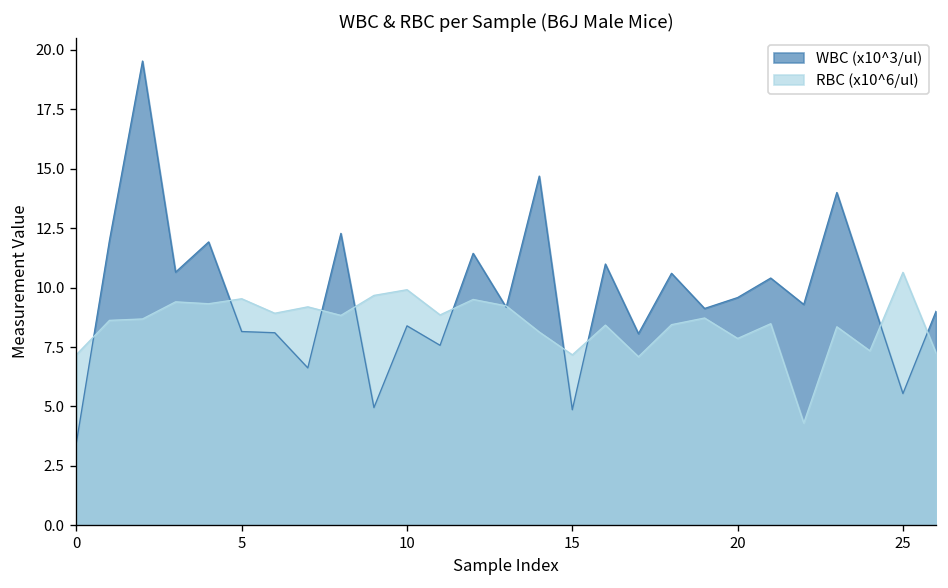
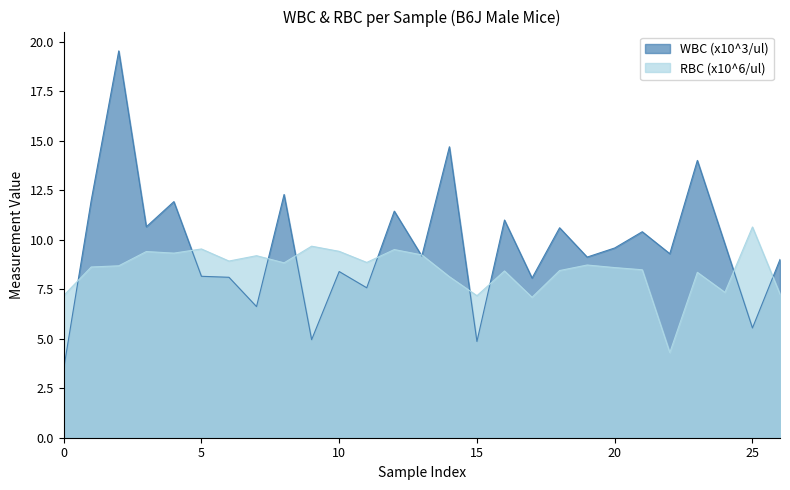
RBC (x10^6/ul), 10: 9.9 -> 9.4
RBC (x10^6/ul), 20: 7.9 -> 8.6
